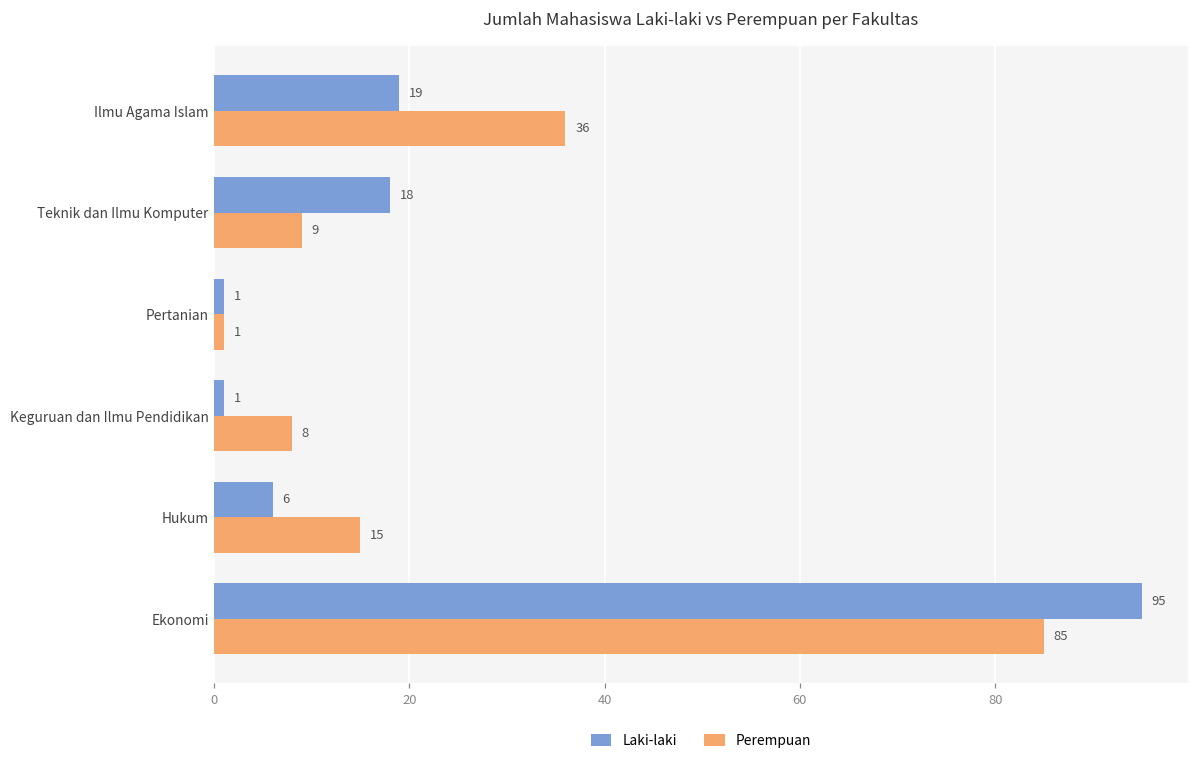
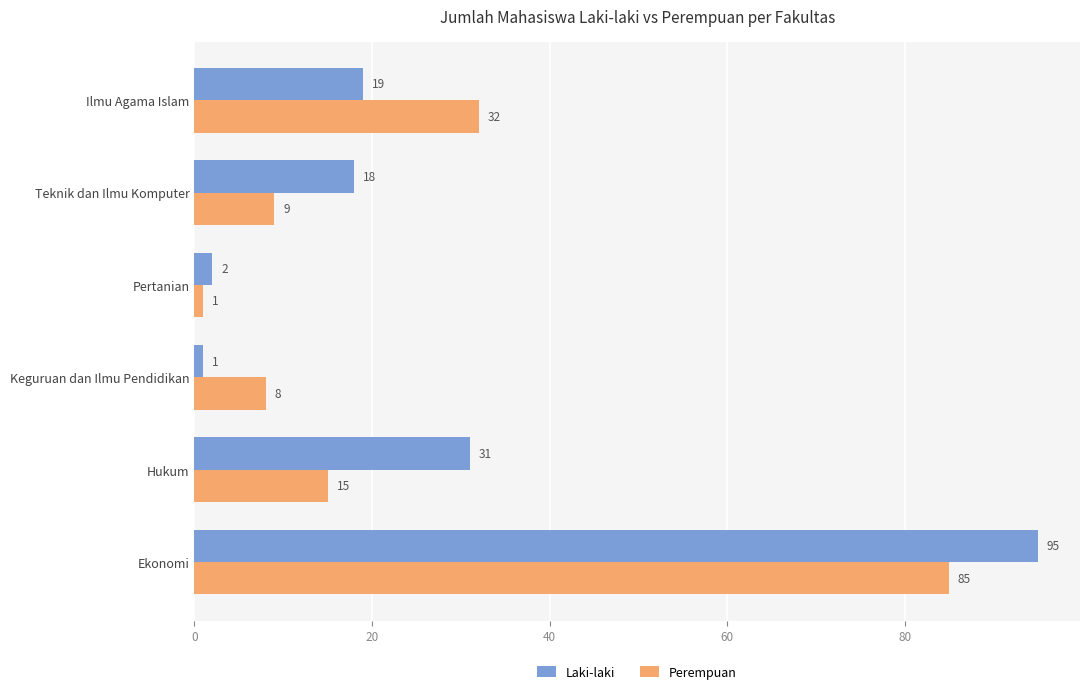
Perempuan, Ilmu Agama Islam: 36 -> 32
Laki-laki, Pertanian: 1 -> 2
Laki-laki, Hukum: 6 -> 31
